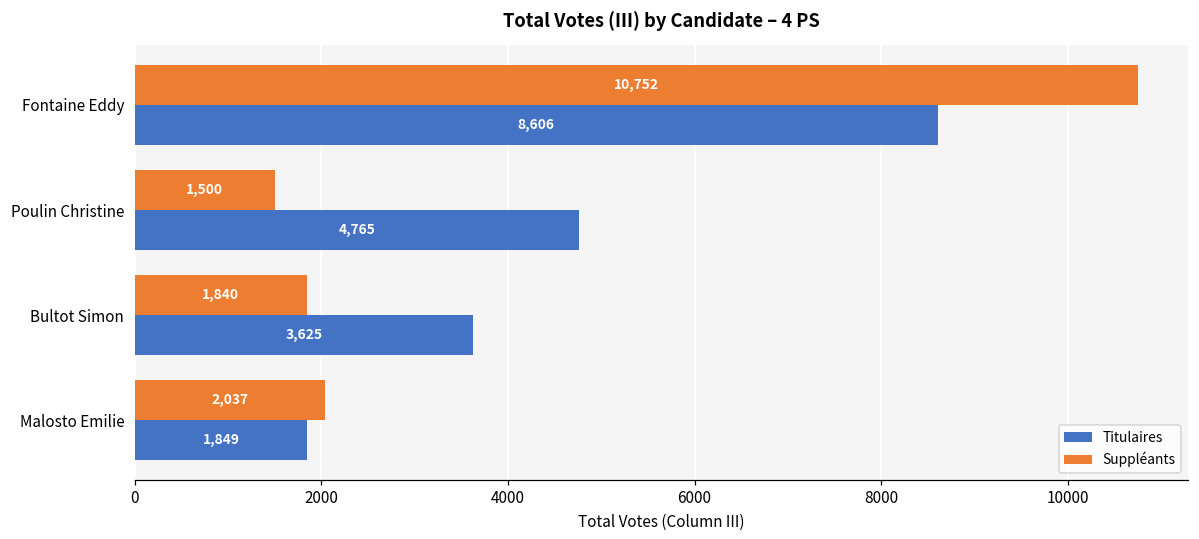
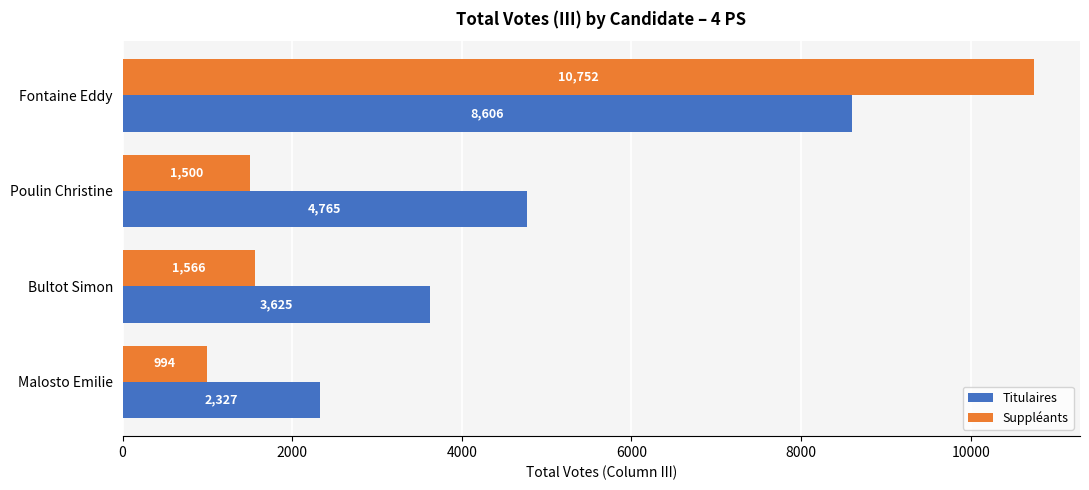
Suppléants, Bultot Simon: 1,840 -> 1,566
Suppléants, Malosto Emilie: 2,037 -> 994
Titulaires, Malosto Emilie: 1,849 -> 2,327
